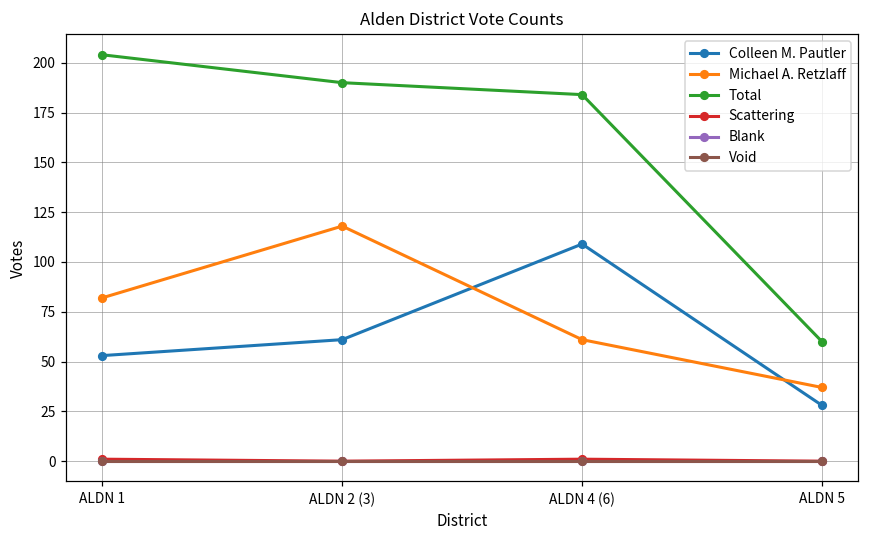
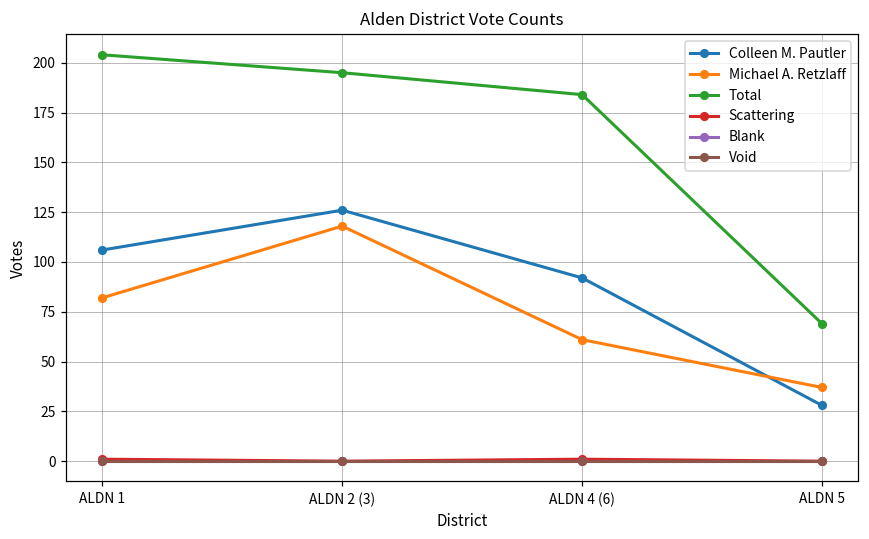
Colleen M. Pautler, ALDN 1: 53 -> 106
Colleen M. Pautler, ALDN 2 (3): 61 -> 126
Total, ALDN 2 (3): 190 -> 195
Colleen M. Pautler, ALDN 4 (6): 109 -> 92
Total, ALDN 5: 60 -> 69
